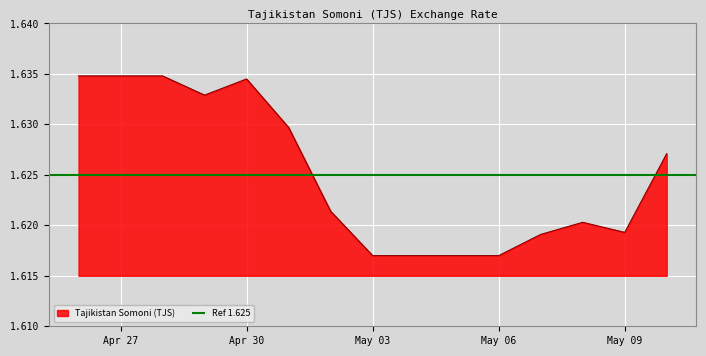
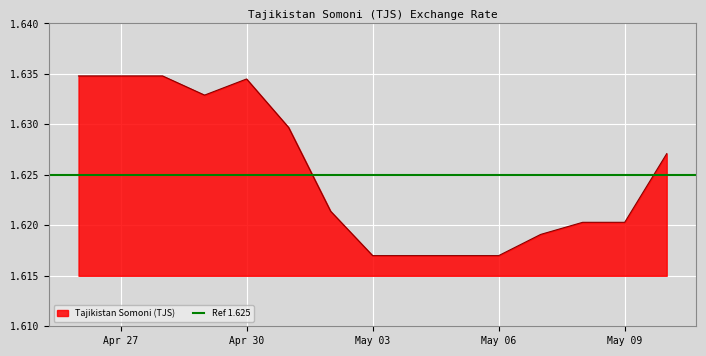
May 09: 1.6193 -> 1.6203
